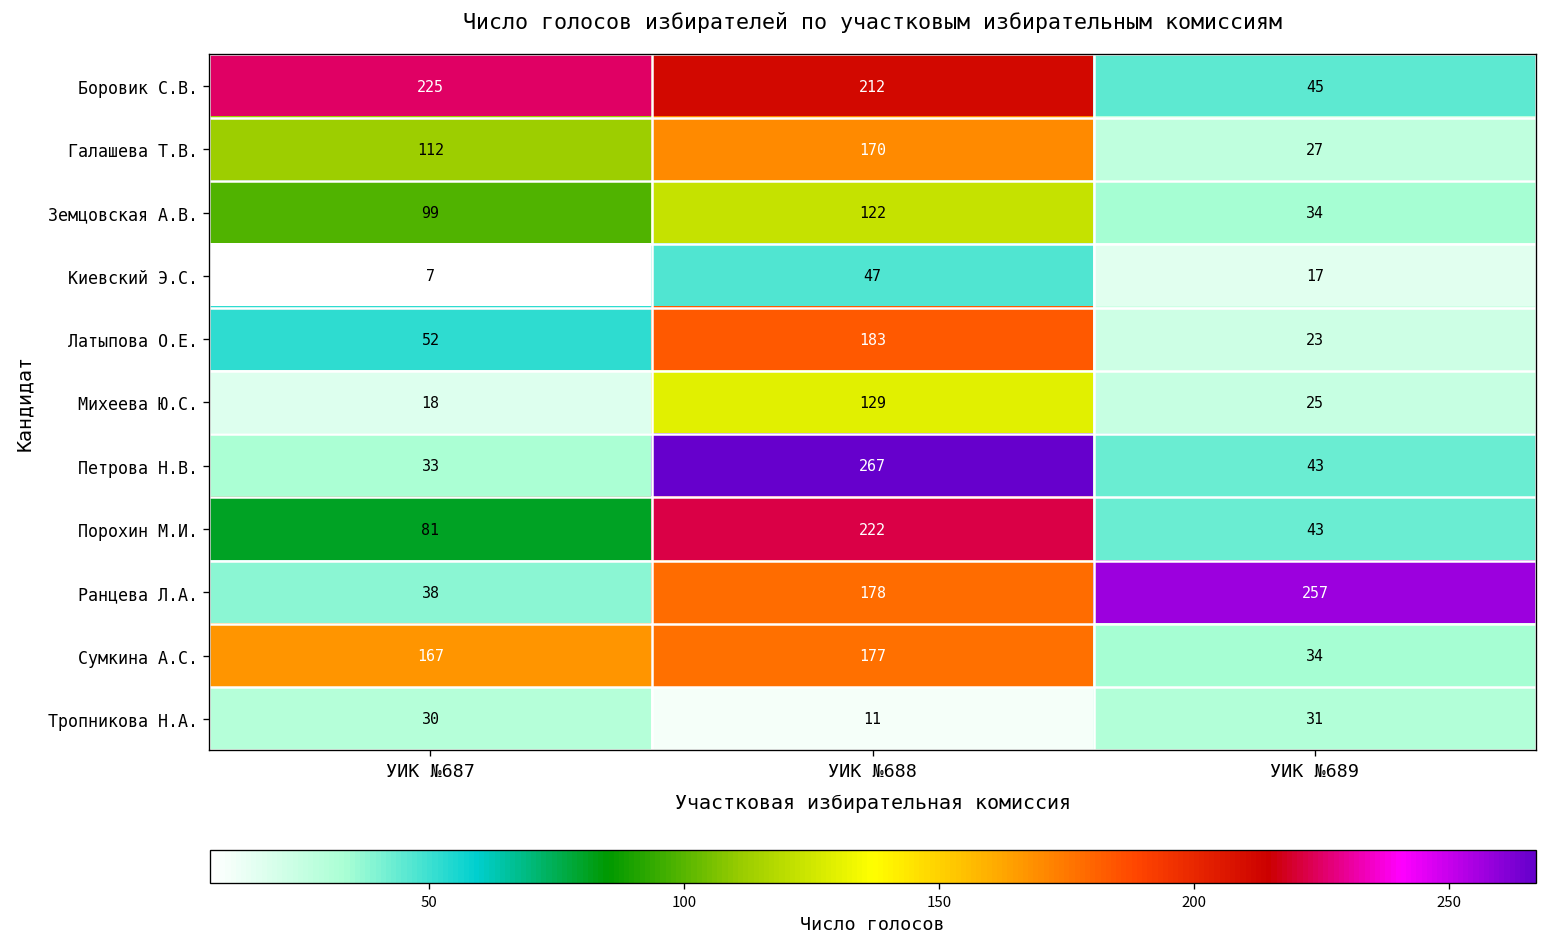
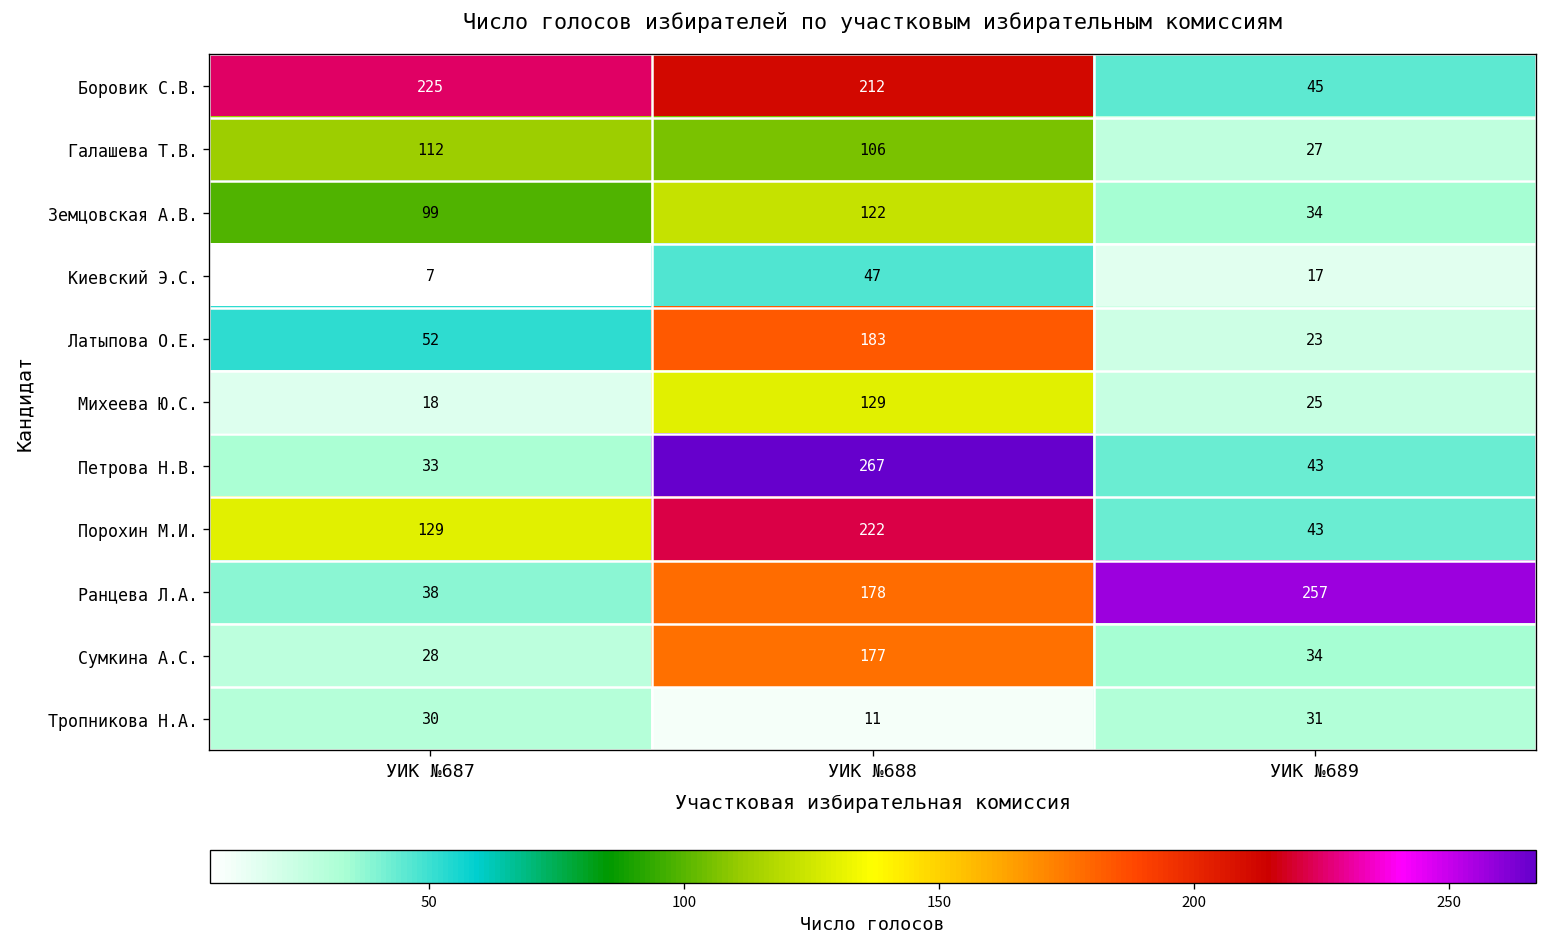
Галашева Т.В., УИК №688: 170 -> 106
Порохин М.И., УИК №687: 81 -> 129
Сумкина А.С., УИК №687: 167 -> 28
